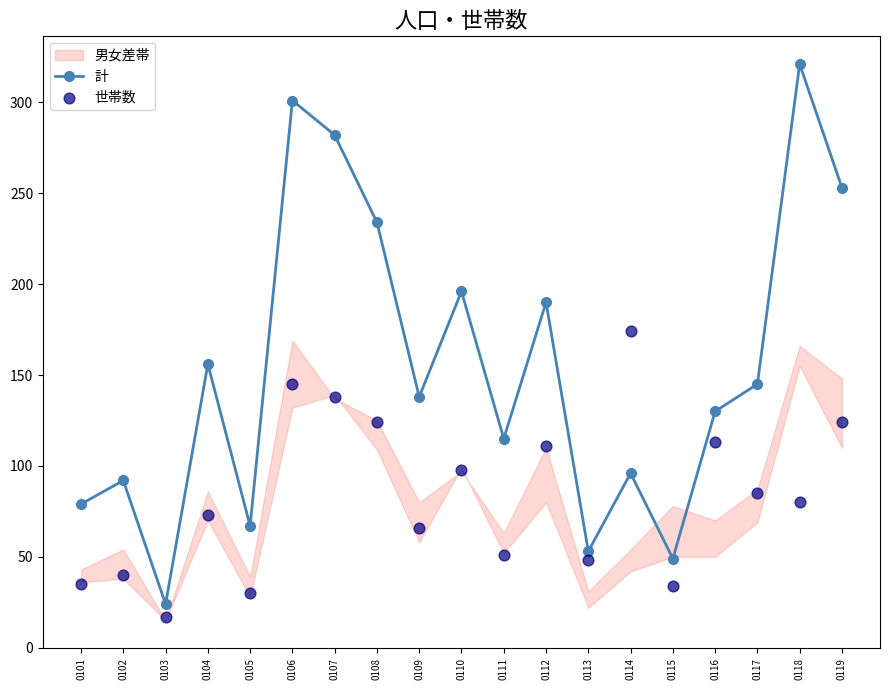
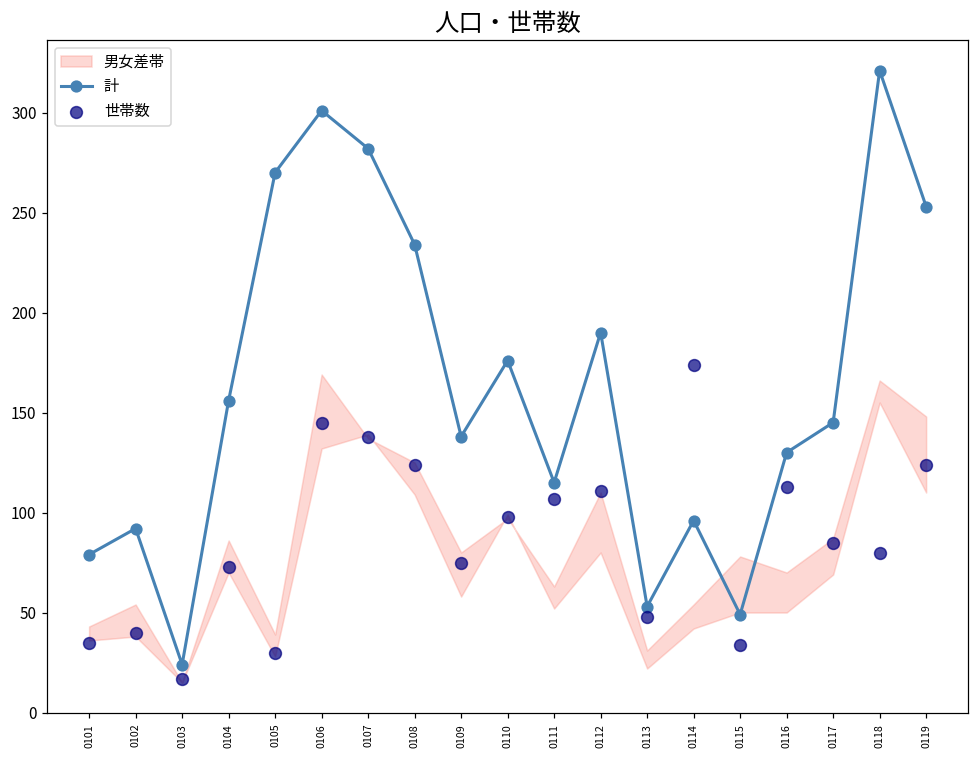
計, 0105: 67 -> 270
世帯数, 0109: 66 -> 75
計, 0110: 196 -> 176
世帯数, 0111: 51 -> 107
